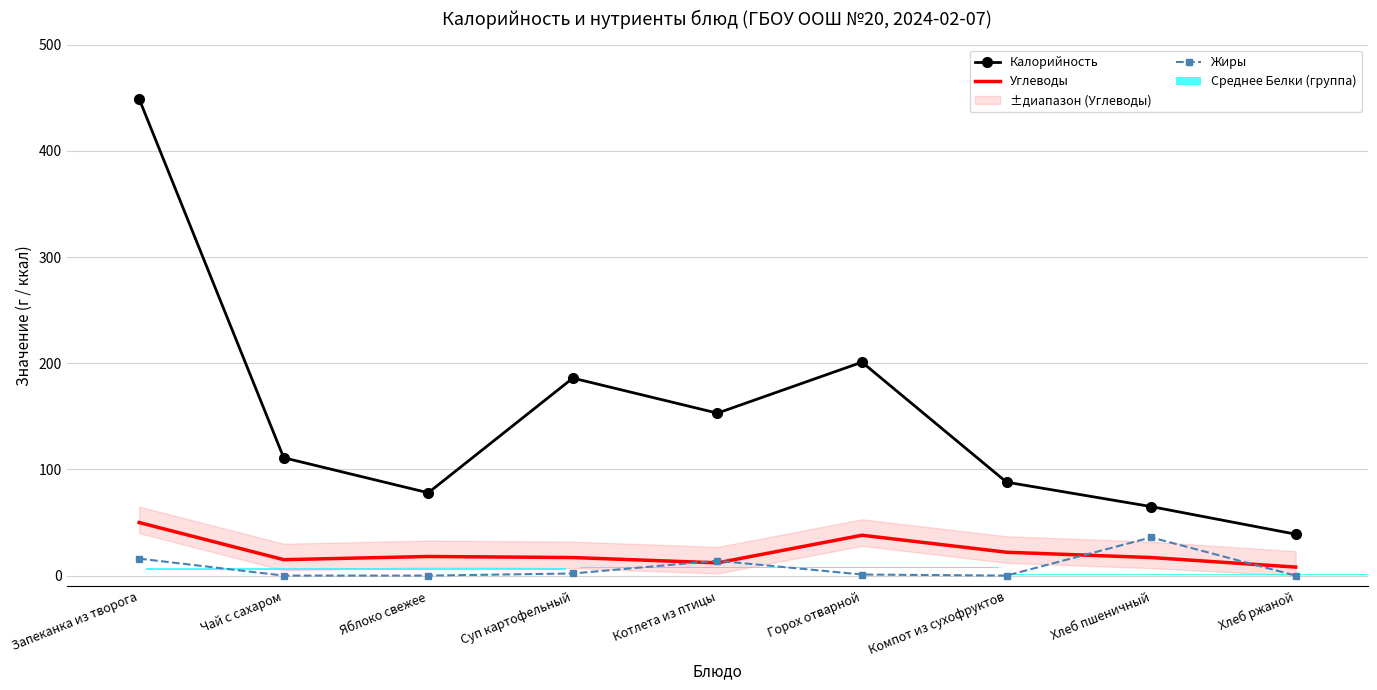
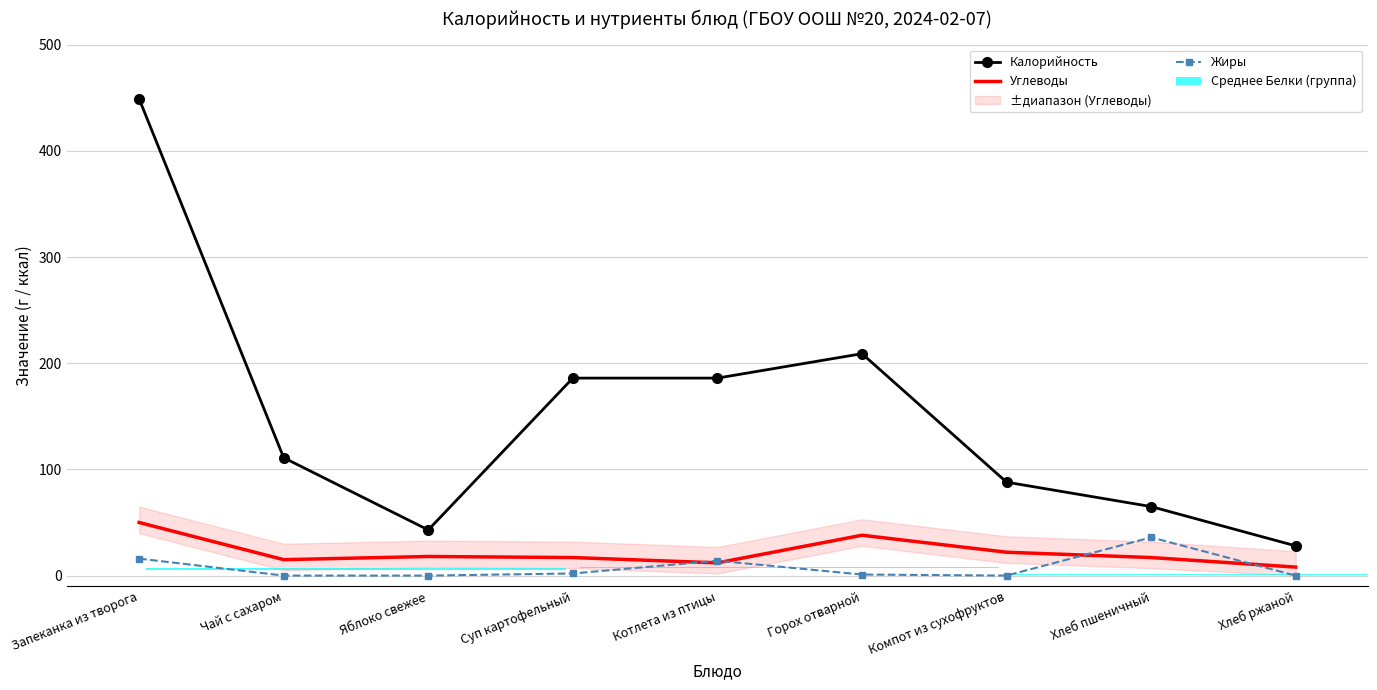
Калорийность, Яблоко свежее: 78 -> 43
Калорийность, Котлета из птицы: 153 -> 186
Калорийность, Горох отварной: 201 -> 209
Калорийность, Хлеб ржаной: 39 -> 28
